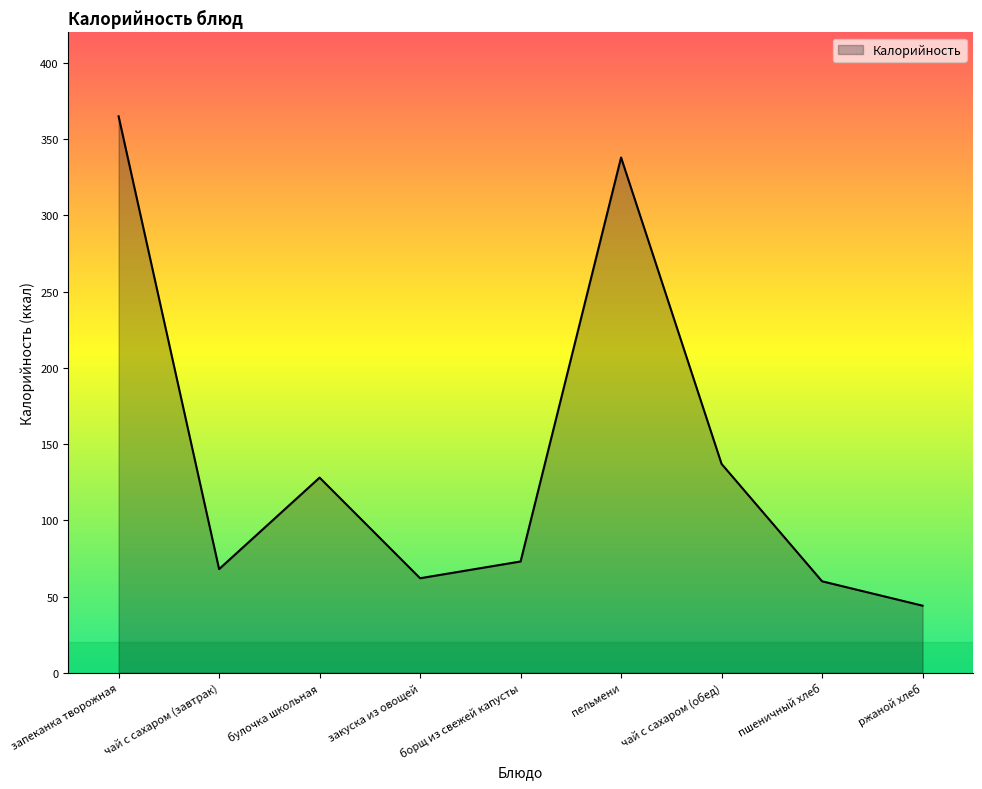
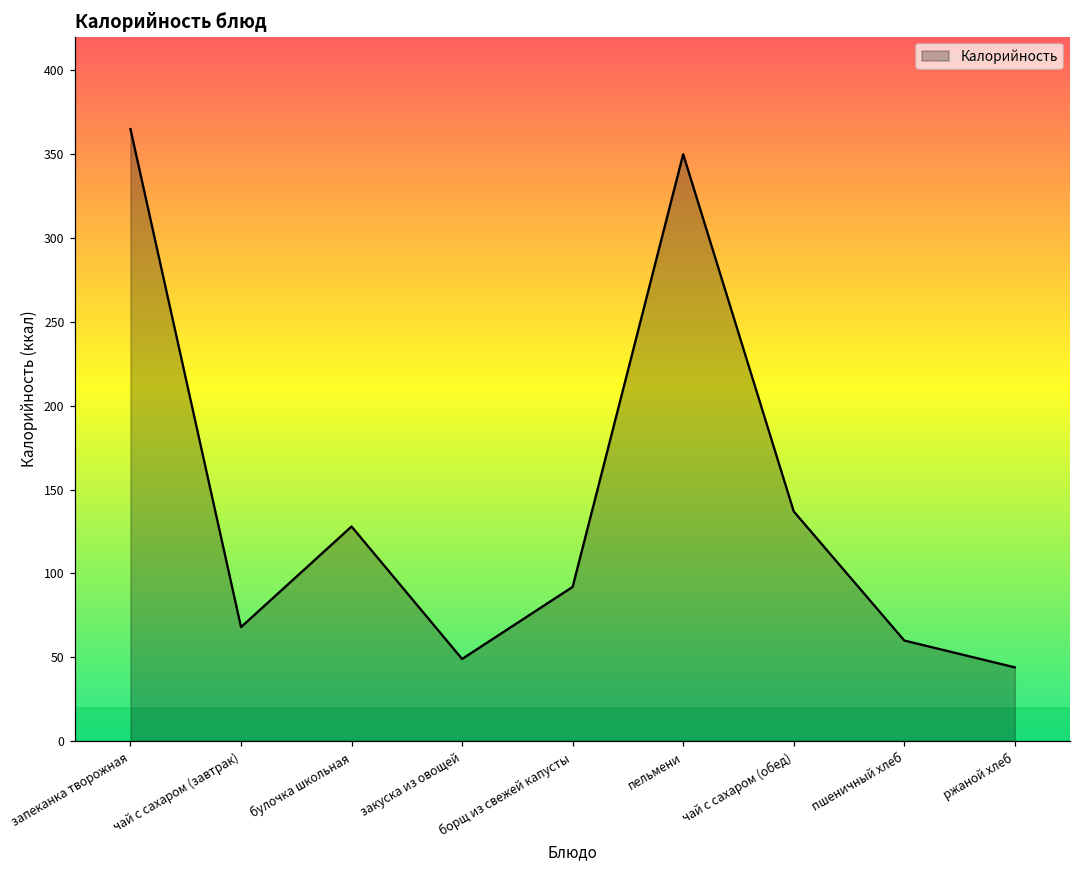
закуска из овощей: 62 -> 49
борщ из свежей капусты: 73 -> 92
пельмени: 338 -> 350
